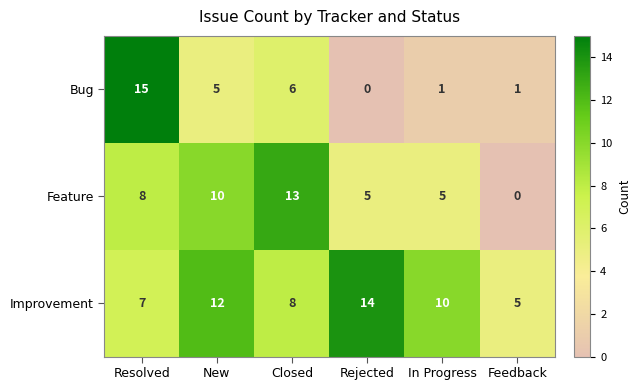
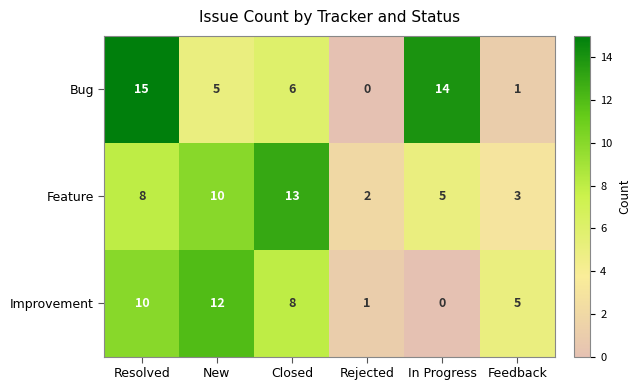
Bug, In Progress: 1 -> 14
Feature, Rejected: 5 -> 2
Feature, Feedback: 0 -> 3
Improvement, Resolved: 7 -> 10
Improvement, Rejected: 14 -> 1
Improvement, In Progress: 10 -> 0
